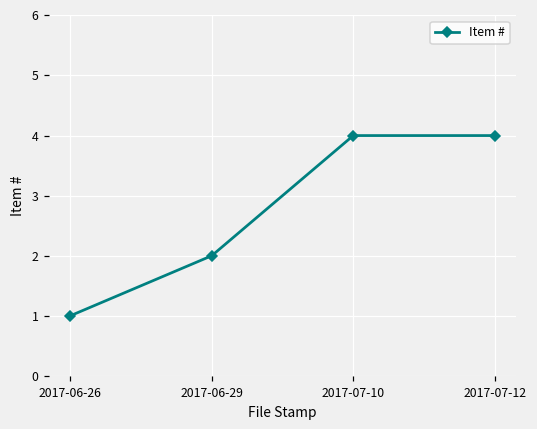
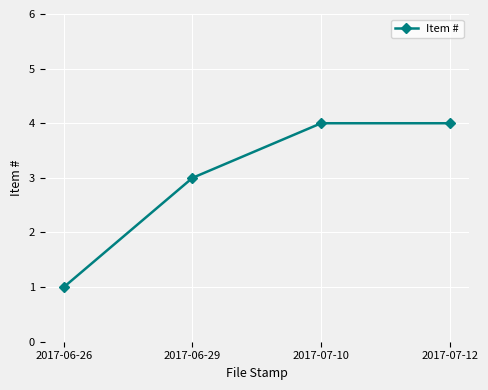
2017-06-29: 2 -> 3
